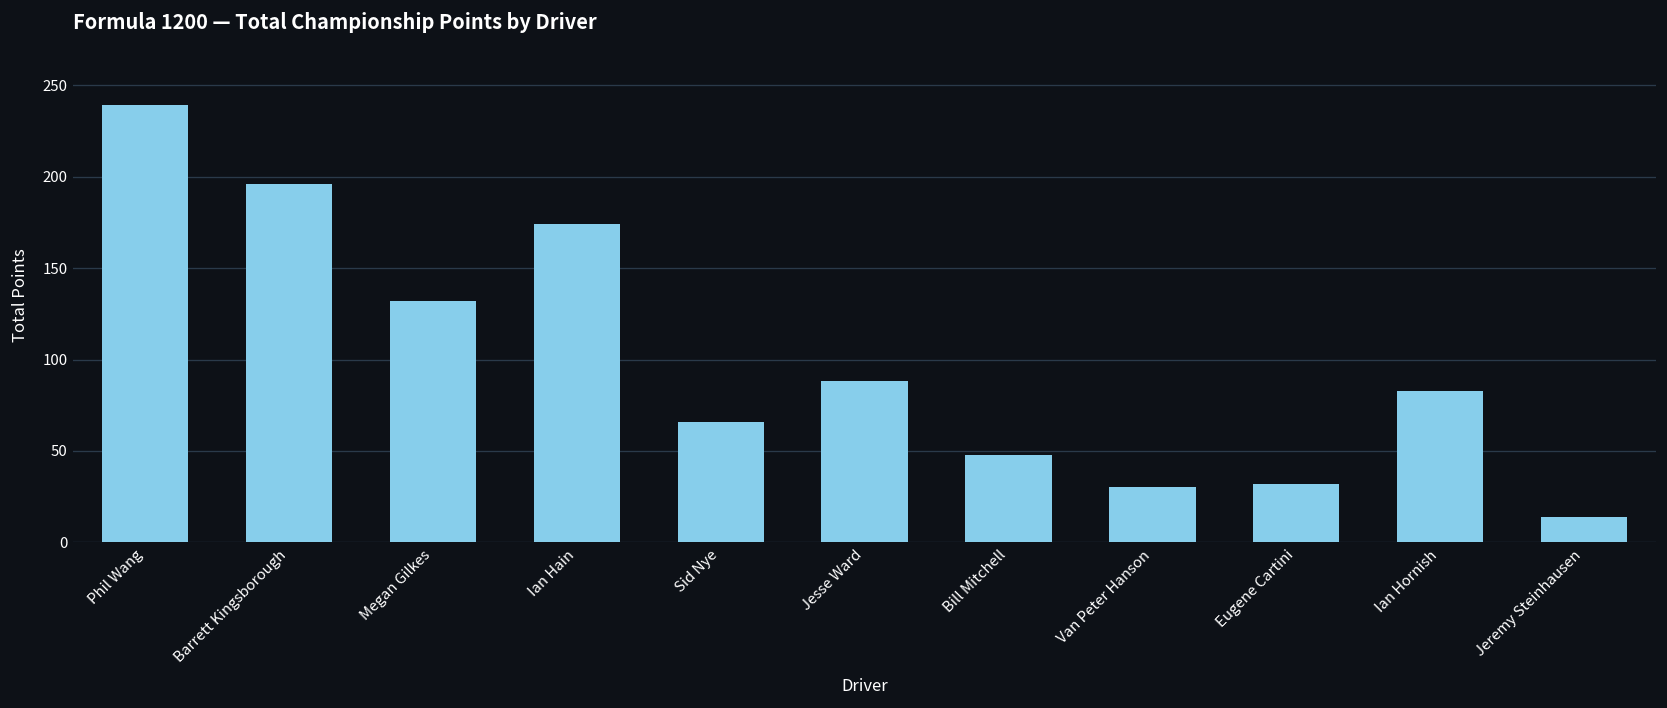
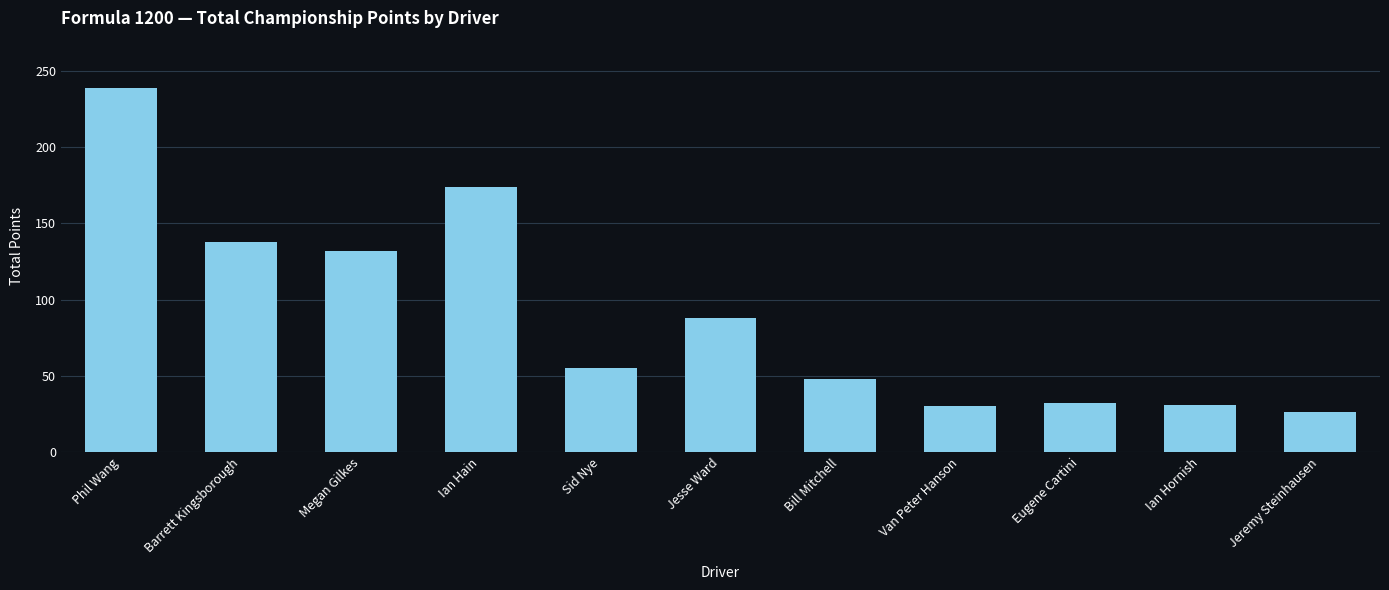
Barrett Kingsborough: 196 -> 138
Sid Nye: 66 -> 55
Ian Hornish: 83 -> 31
Jeremy Steinhausen: 14 -> 26
